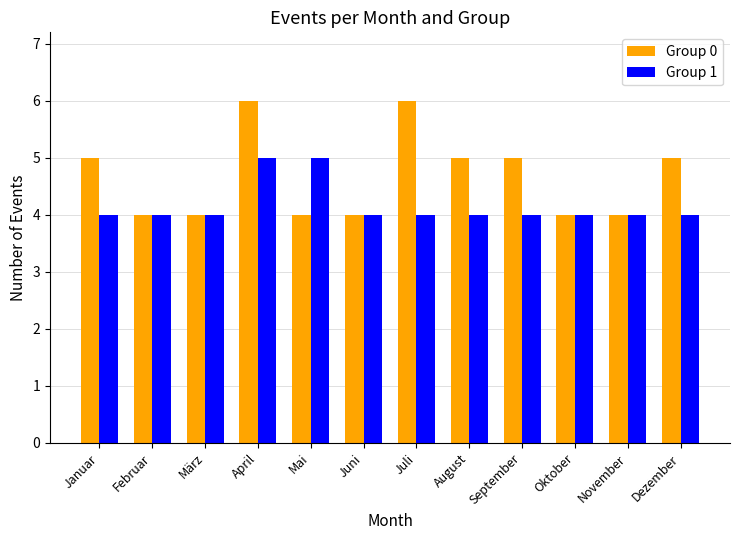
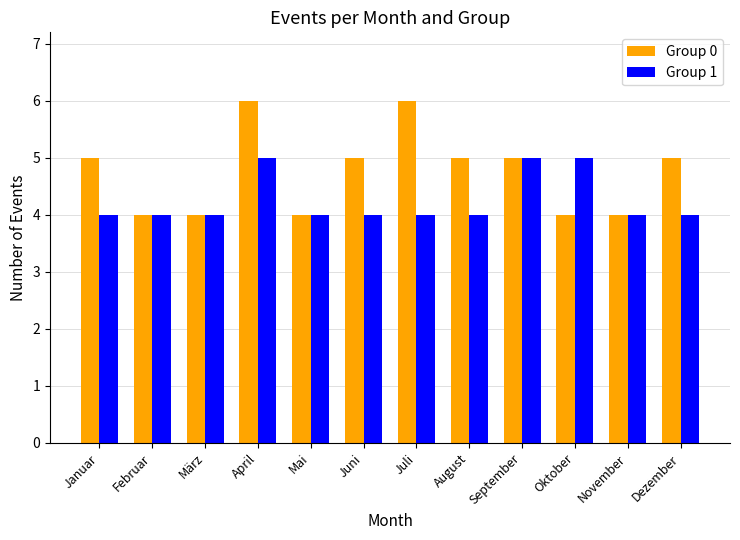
Group 1, Mai: 5 -> 4
Group 0, Juni: 4 -> 5
Group 1, September: 4 -> 5
Group 1, Oktober: 4 -> 5
